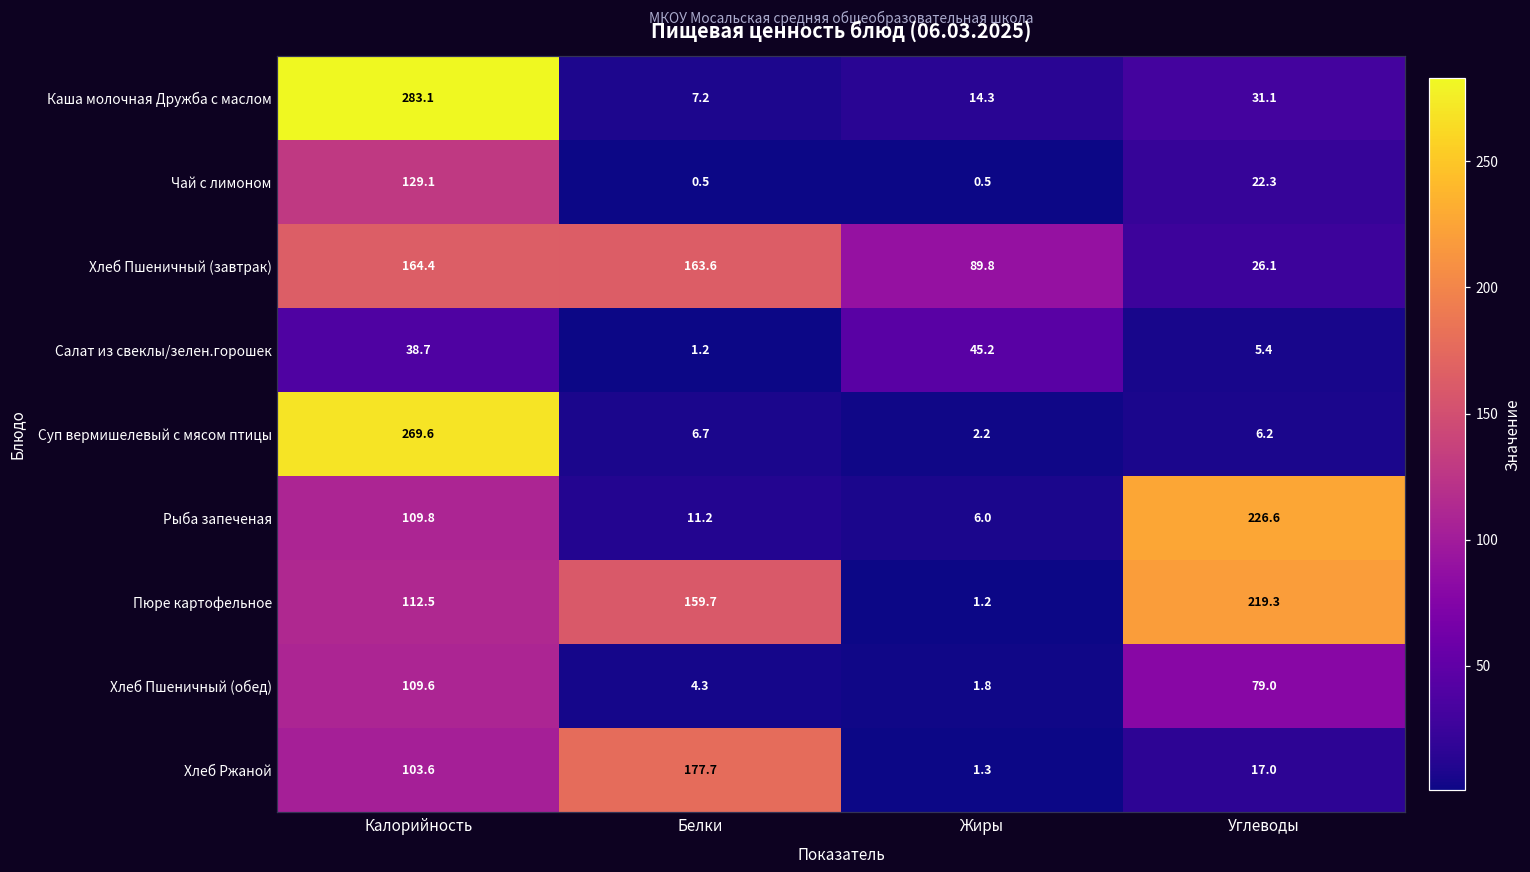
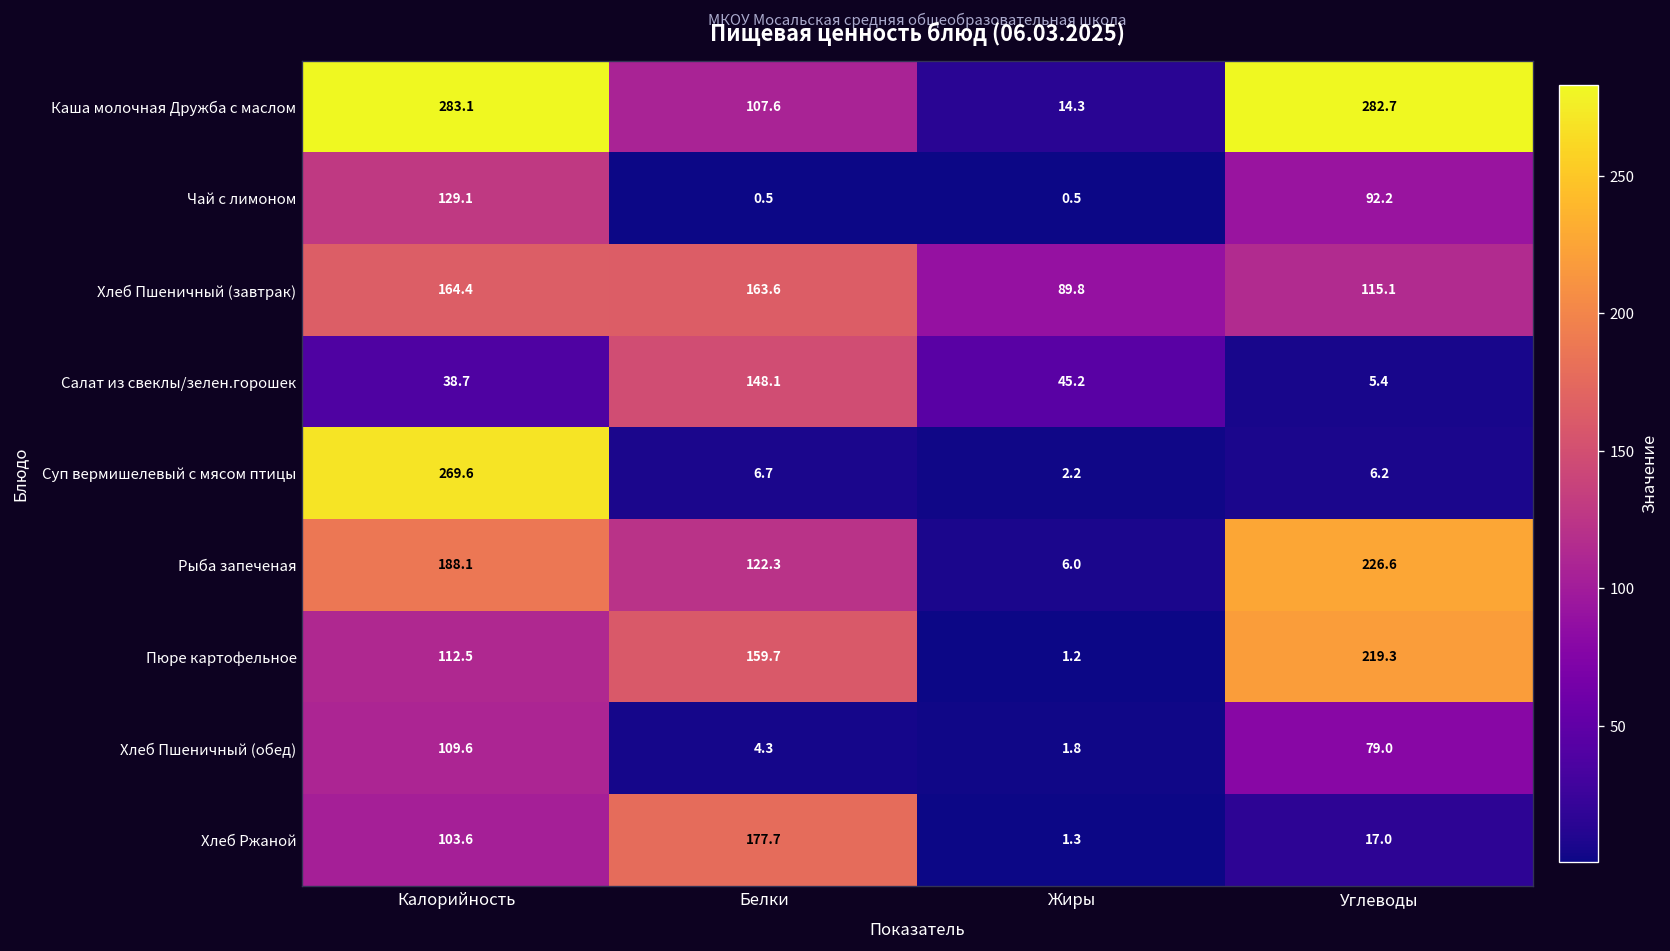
Каша молочная Дружба с маслом, Белки: 7.2 -> 107.6
Каша молочная Дружба с маслом, Углеводы: 31.1 -> 282.7
Чай с лимоном, Углеводы: 22.3 -> 92.2
Хлеб Пшеничный (завтрак), Углеводы: 26.1 -> 115.1
Салат из свеклы/зелен.горошек, Белки: 1.2 -> 148.1
Рыба запеченая, Калорийность: 109.8 -> 188.1
Рыба запеченая, Белки: 11.2 -> 122.3
